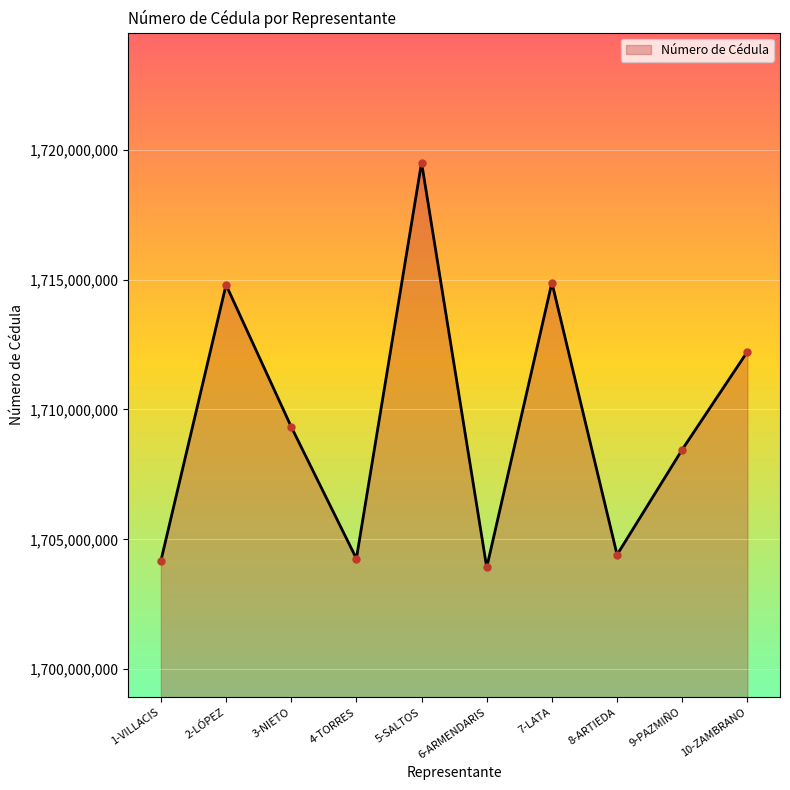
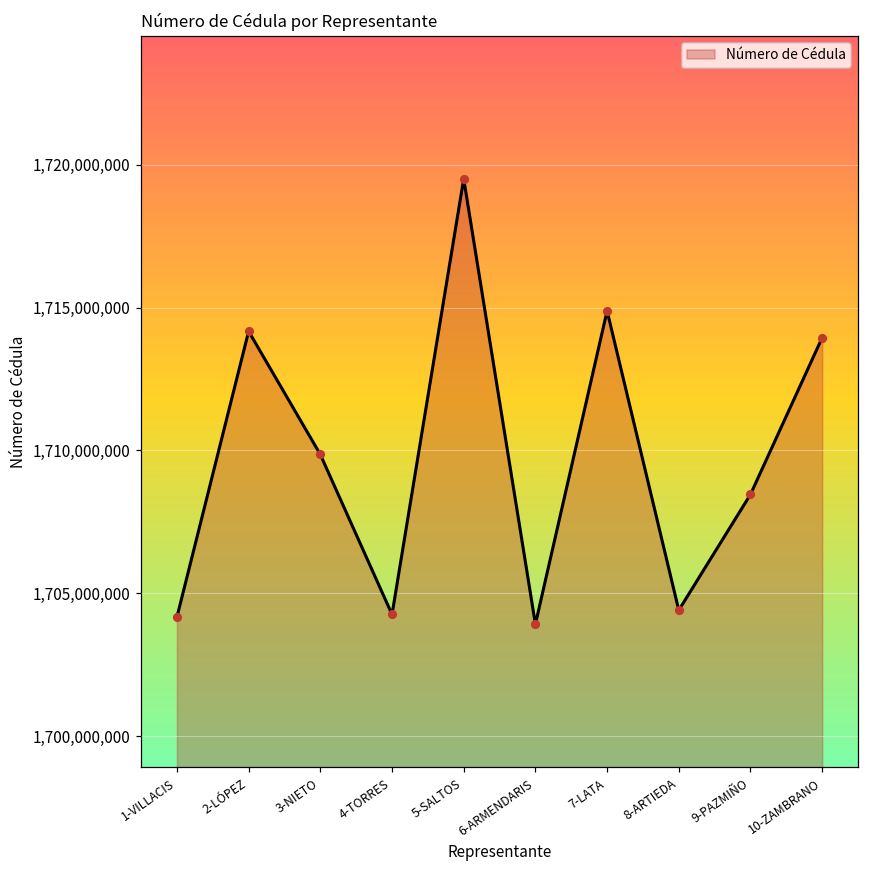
2-LÓPEZ: 1,714,800,000 -> 1,714,200,000
3-NIETO: 1,709,300,000 -> 1,709,900,000
10-ZAMBRANO: 1,712,200,000 -> 1,713,900,000
